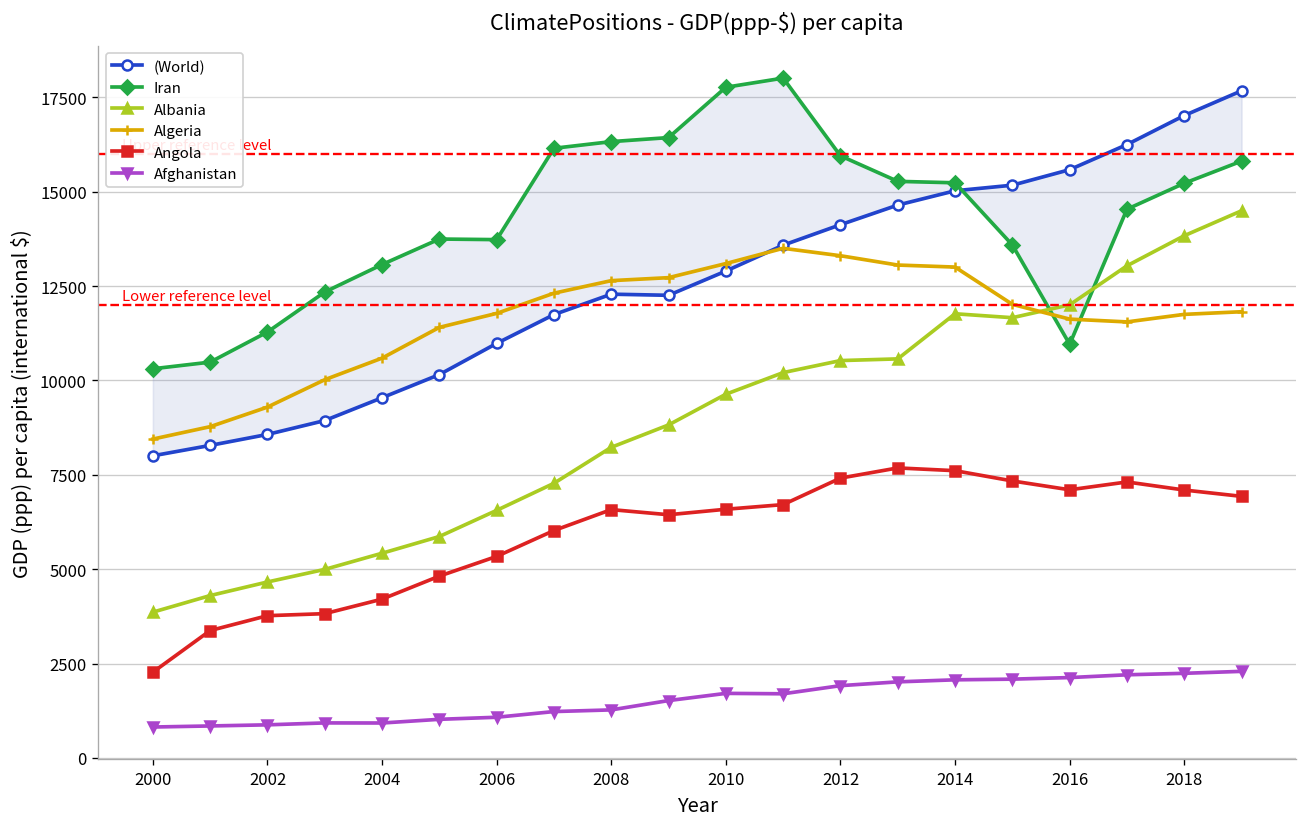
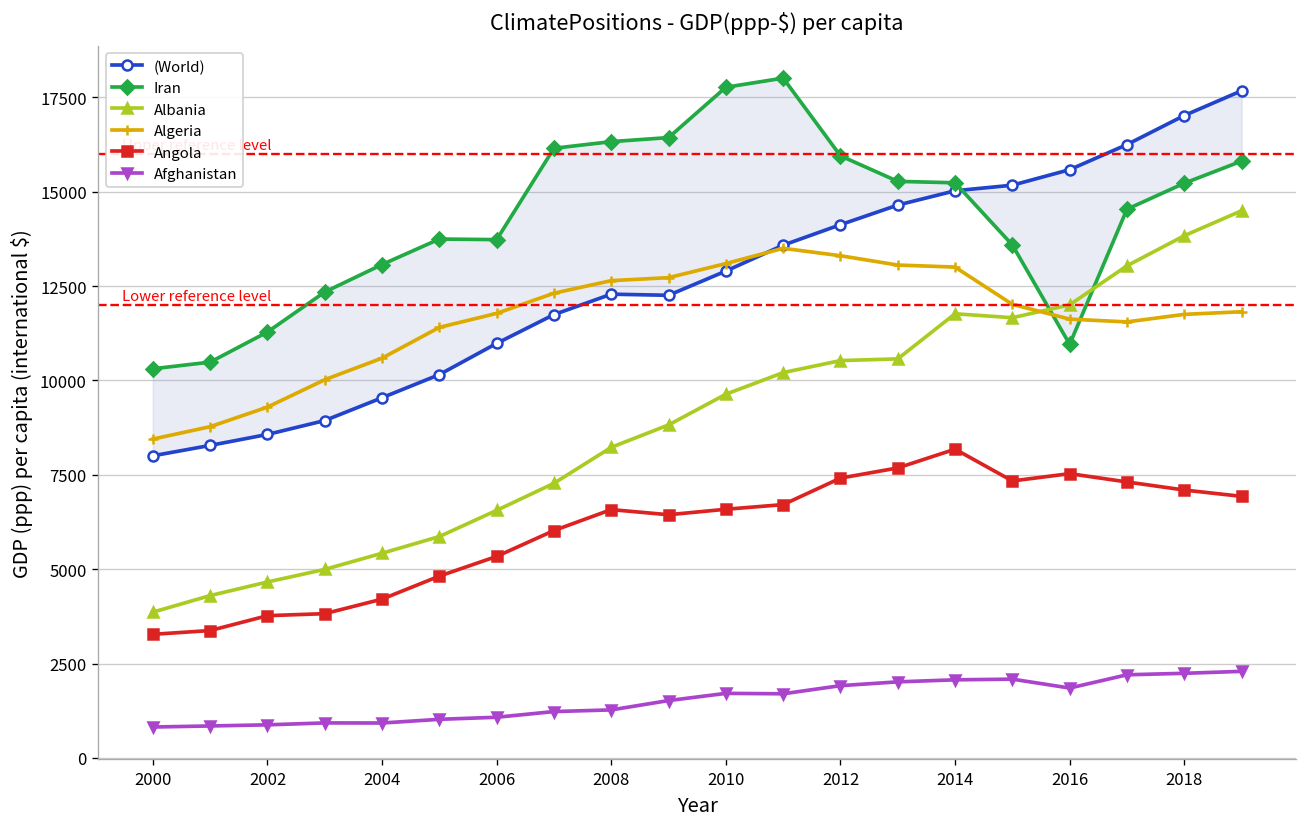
Angola, 2000: 2300 -> 3300
Angola, 2014: 7600 -> 8200
Angola, 2016: 7100 -> 7500
Afghanistan, 2016: 2100 -> 1900
